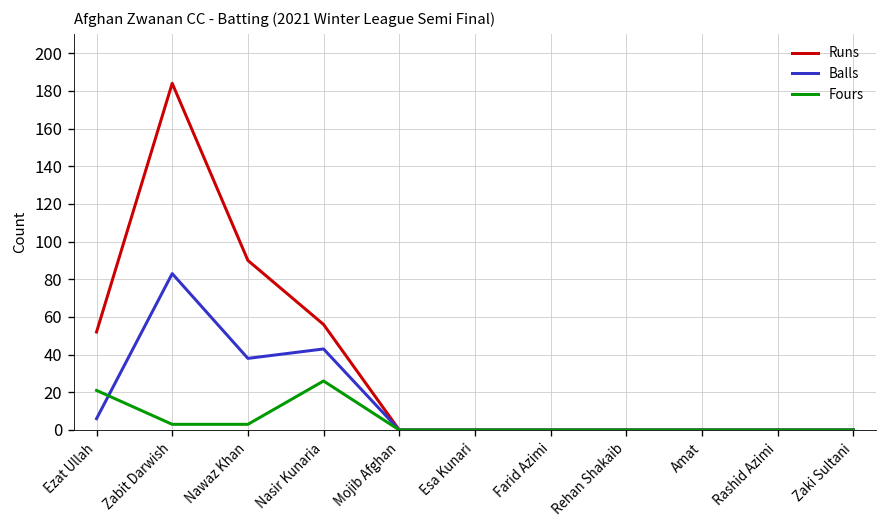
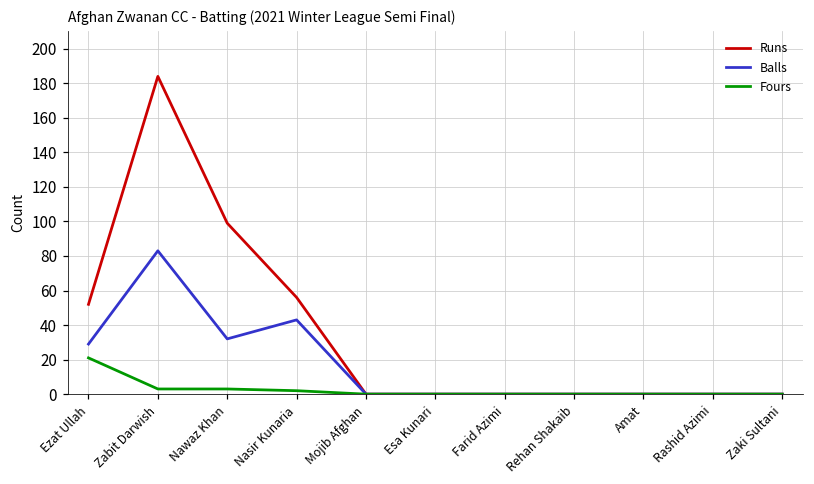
Balls, Ezat Ullah: 6 -> 29
Runs, Nawaz Khan: 90 -> 99
Balls, Nawaz Khan: 38 -> 32
Fours, Nasir Kunaria: 26 -> 2
